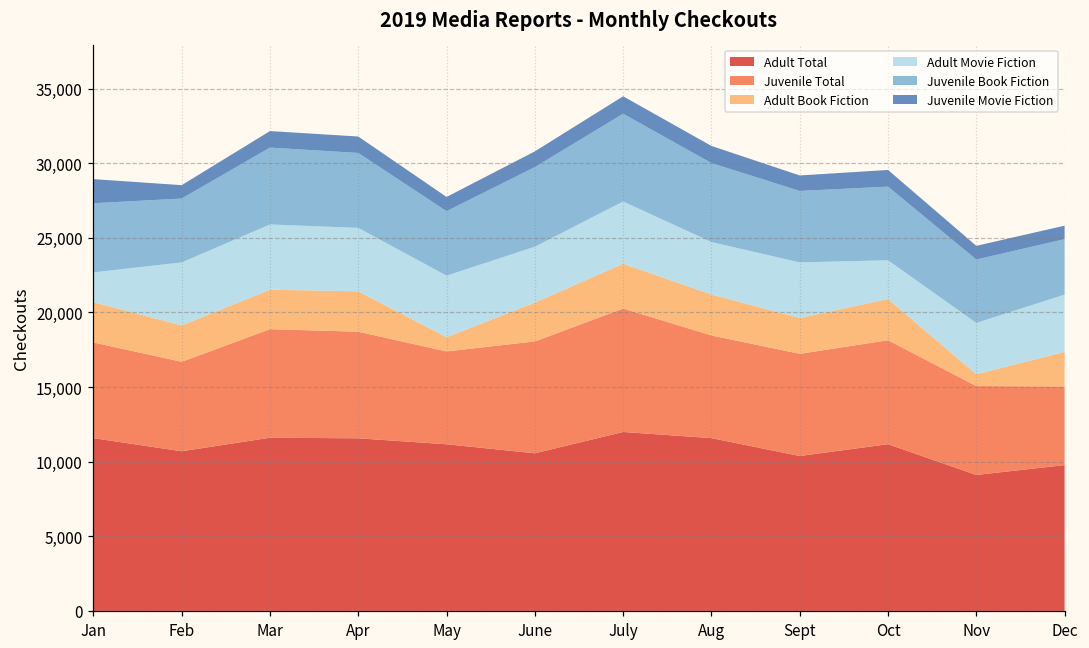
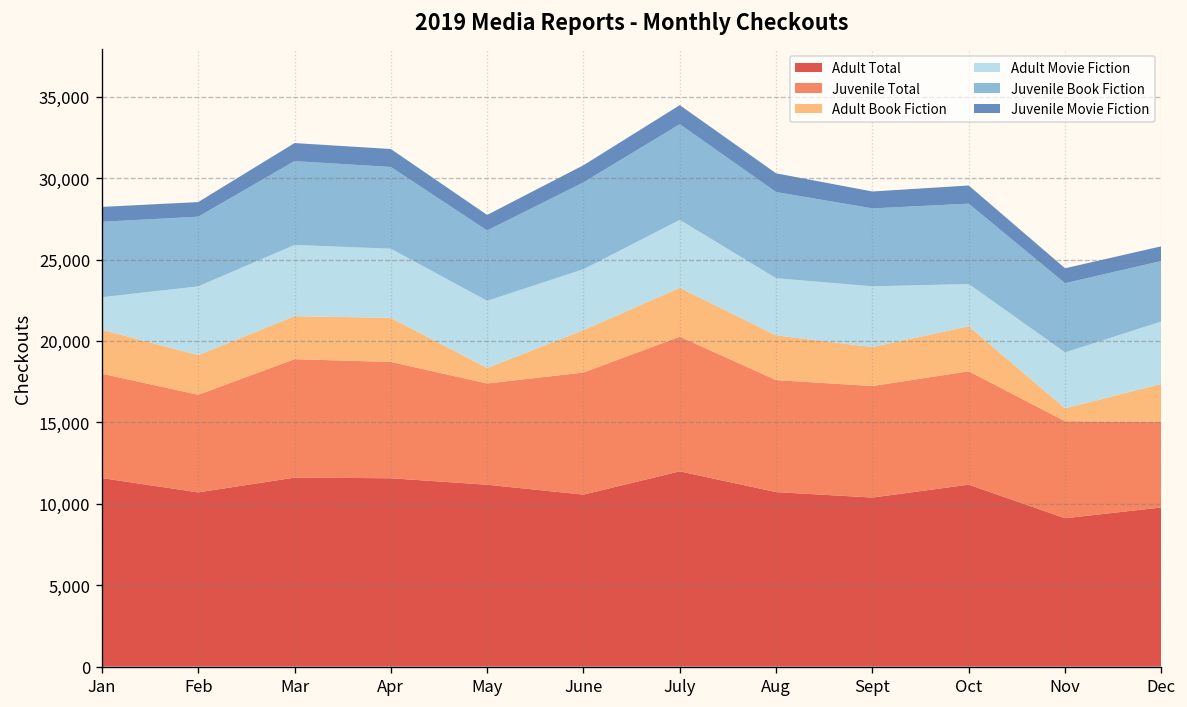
Juvenile Movie Fiction, Jan: 1,600 -> 900
Adult Total, Aug: 11,600 -> 10,700
